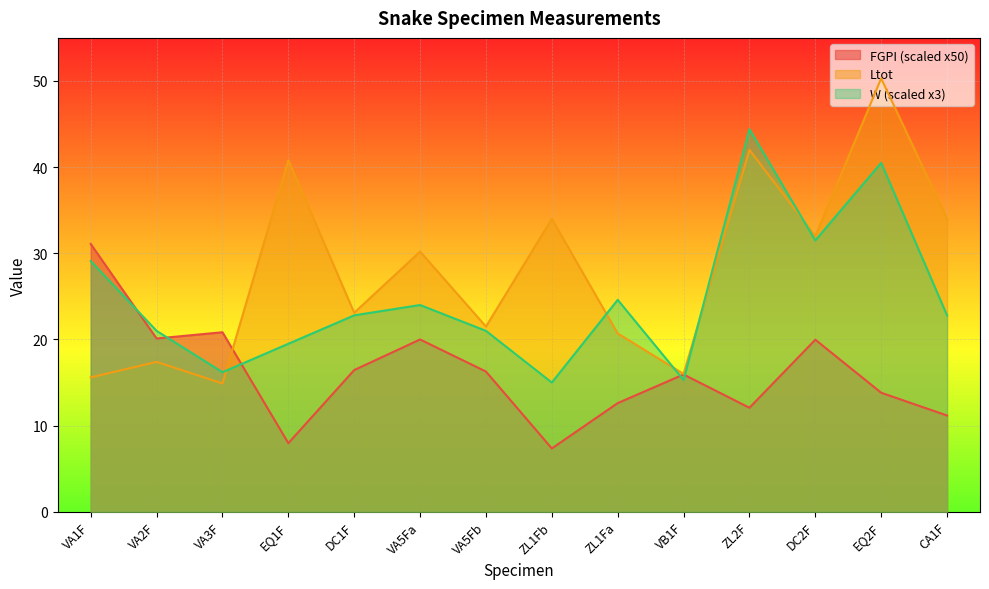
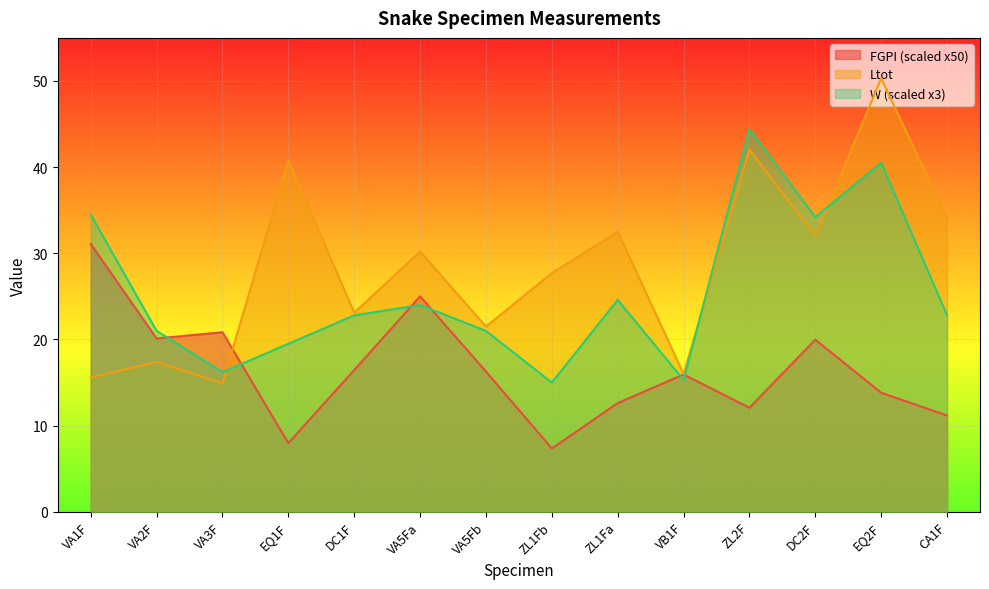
W (scaled x3), VA1F: 29 -> 35
FGPI (scaled x50), VA5Fa: 20 -> 25
Ltot, ZL1Fb: 34 -> 28
Ltot, ZL1Fa: 21 -> 33
W (scaled x3), DC2F: 32 -> 34
